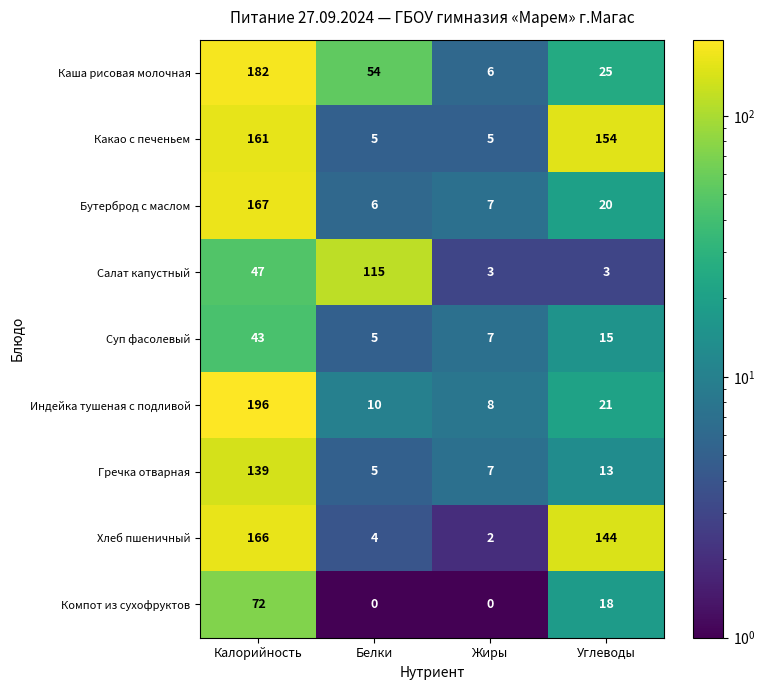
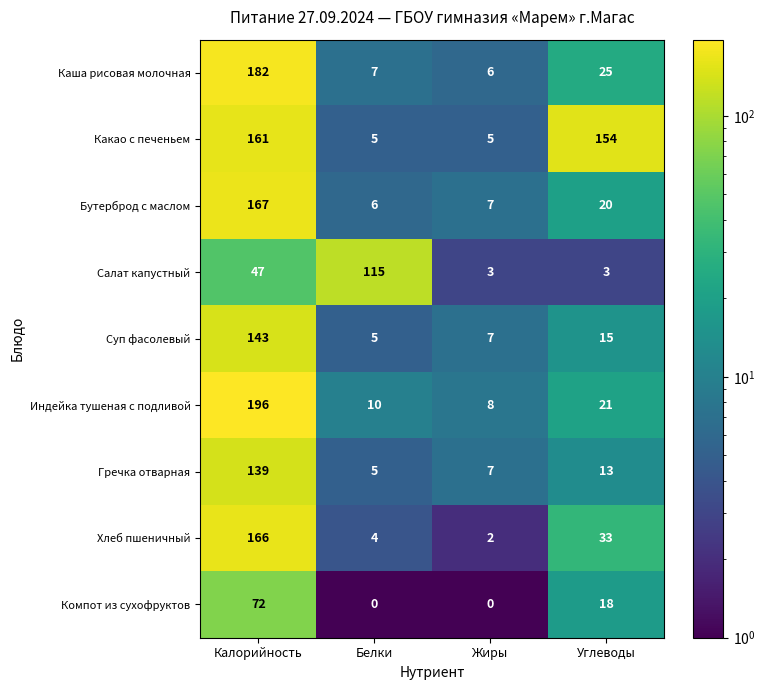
Каша рисовая молочная, Белки: 54 -> 7
Суп фасолевый, Калорийность: 43 -> 143
Хлеб пшеничный, Углеводы: 144 -> 33
